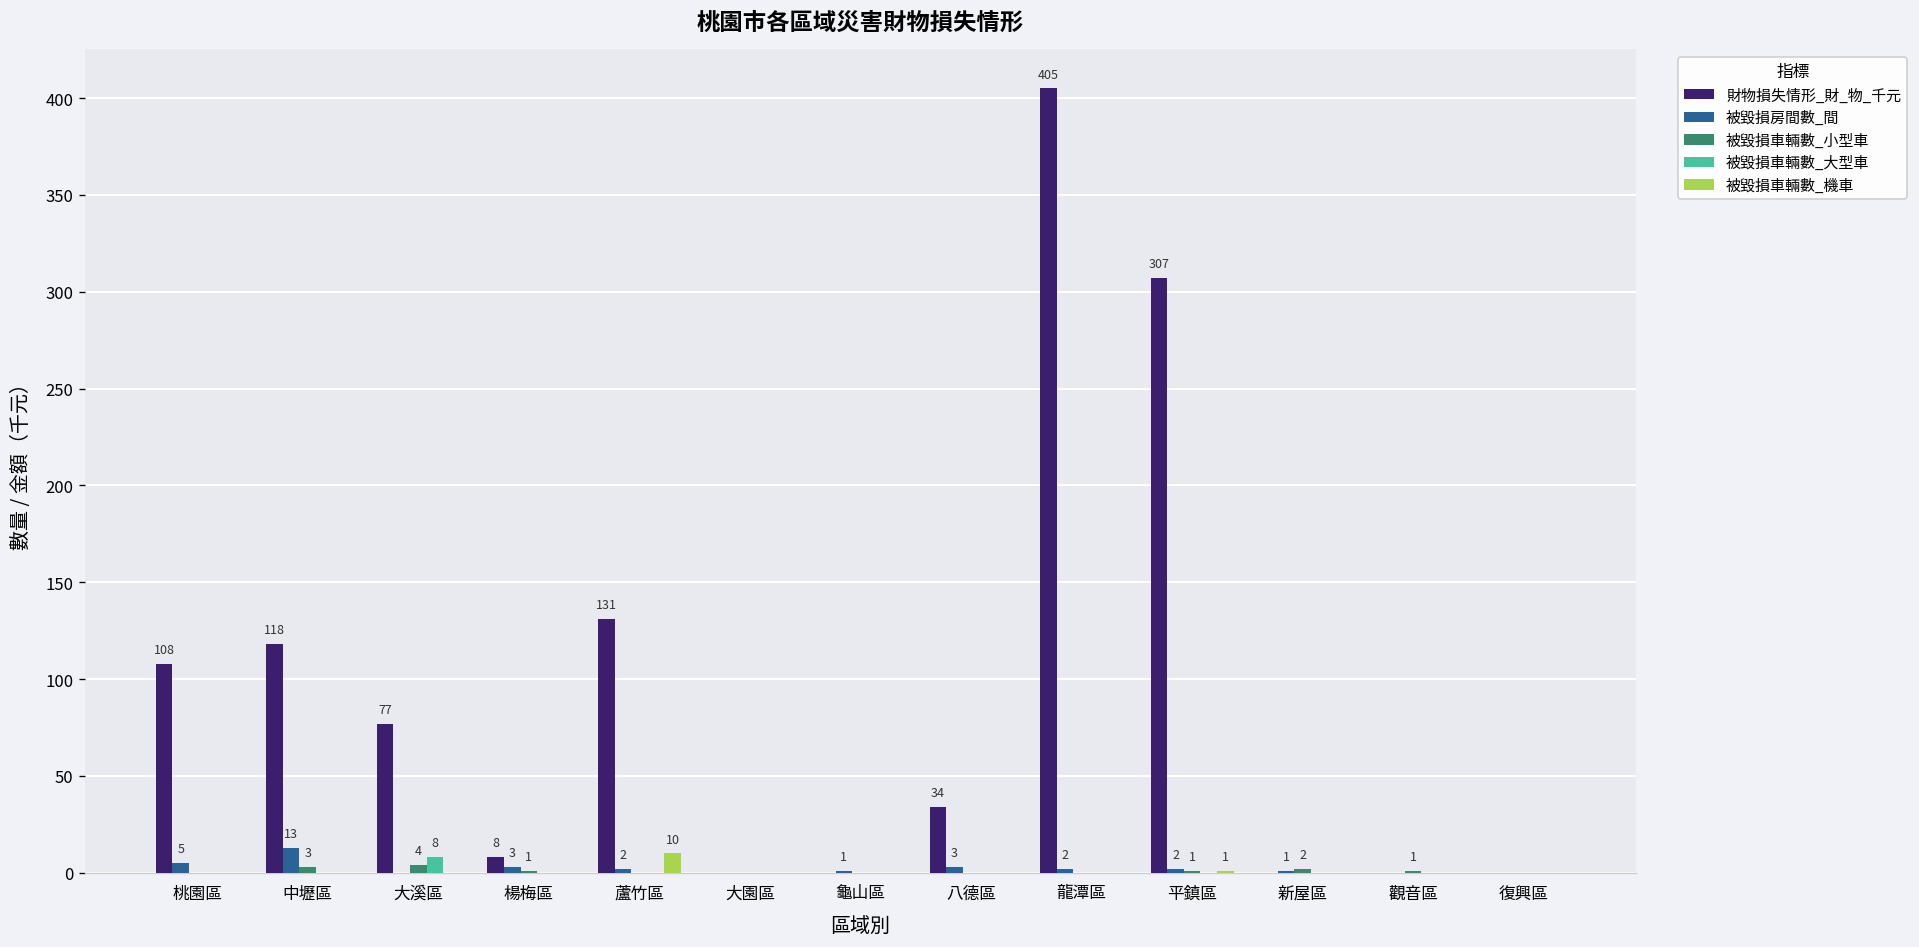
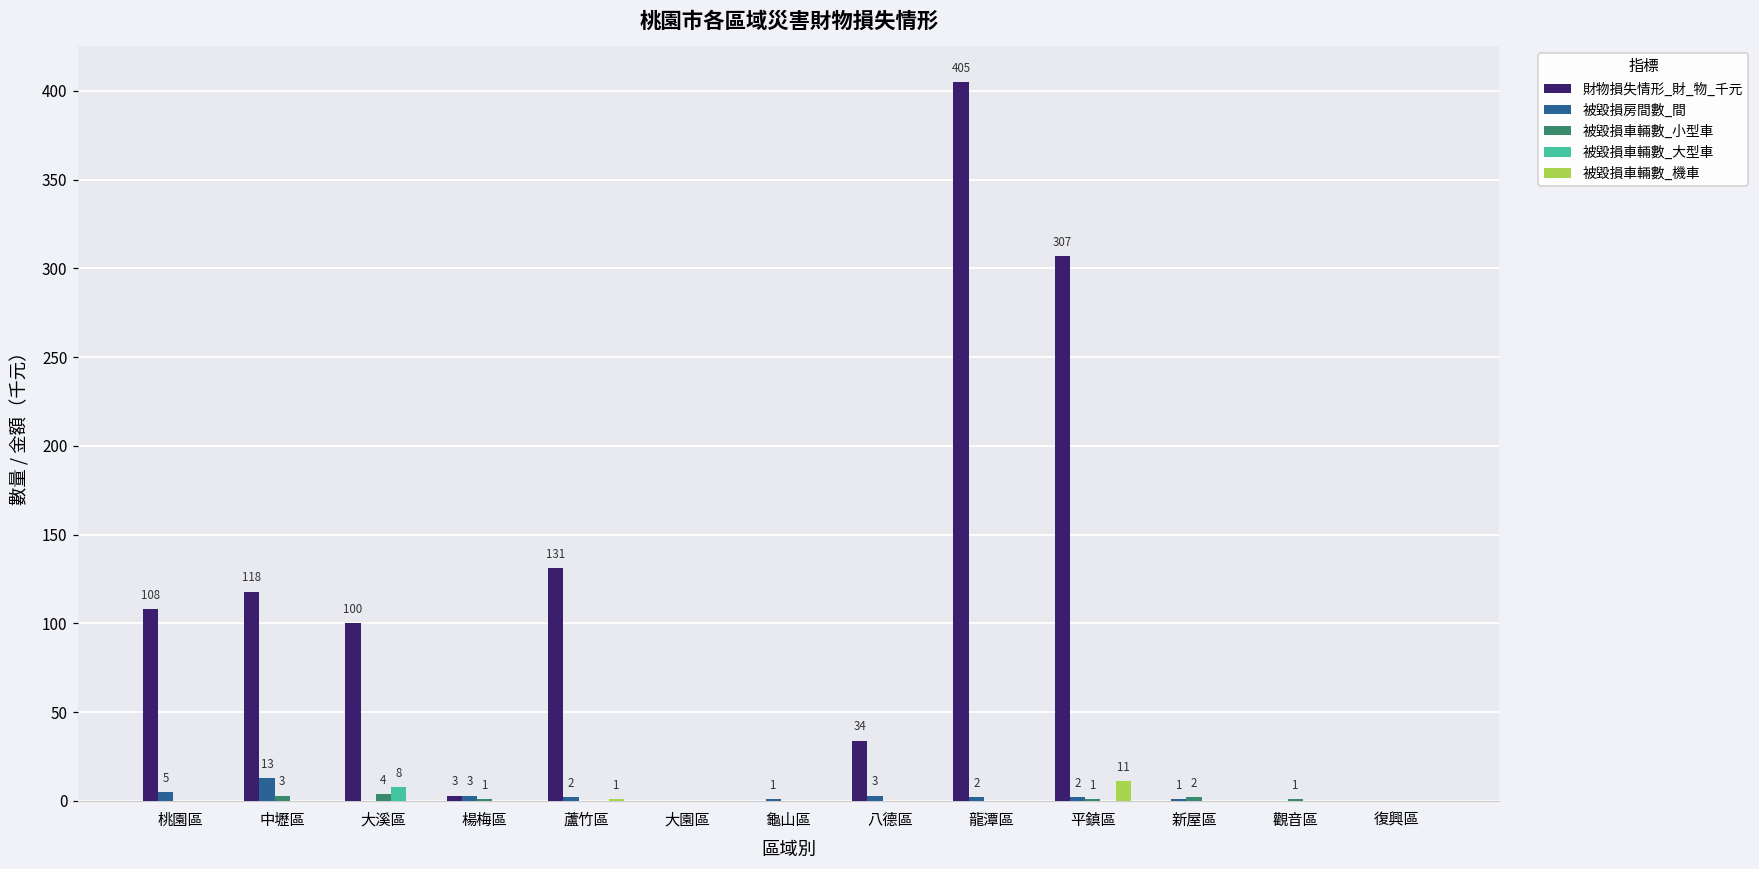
財物損失情形_財_物_千元, 大溪區: 77 -> 100
財物損失情形_財_物_千元, 楊梅區: 8 -> 3
被毀損車輛數_機車, 蘆竹區: 10 -> 1
被毀損車輛數_機車, 平鎮區: 1 -> 11
